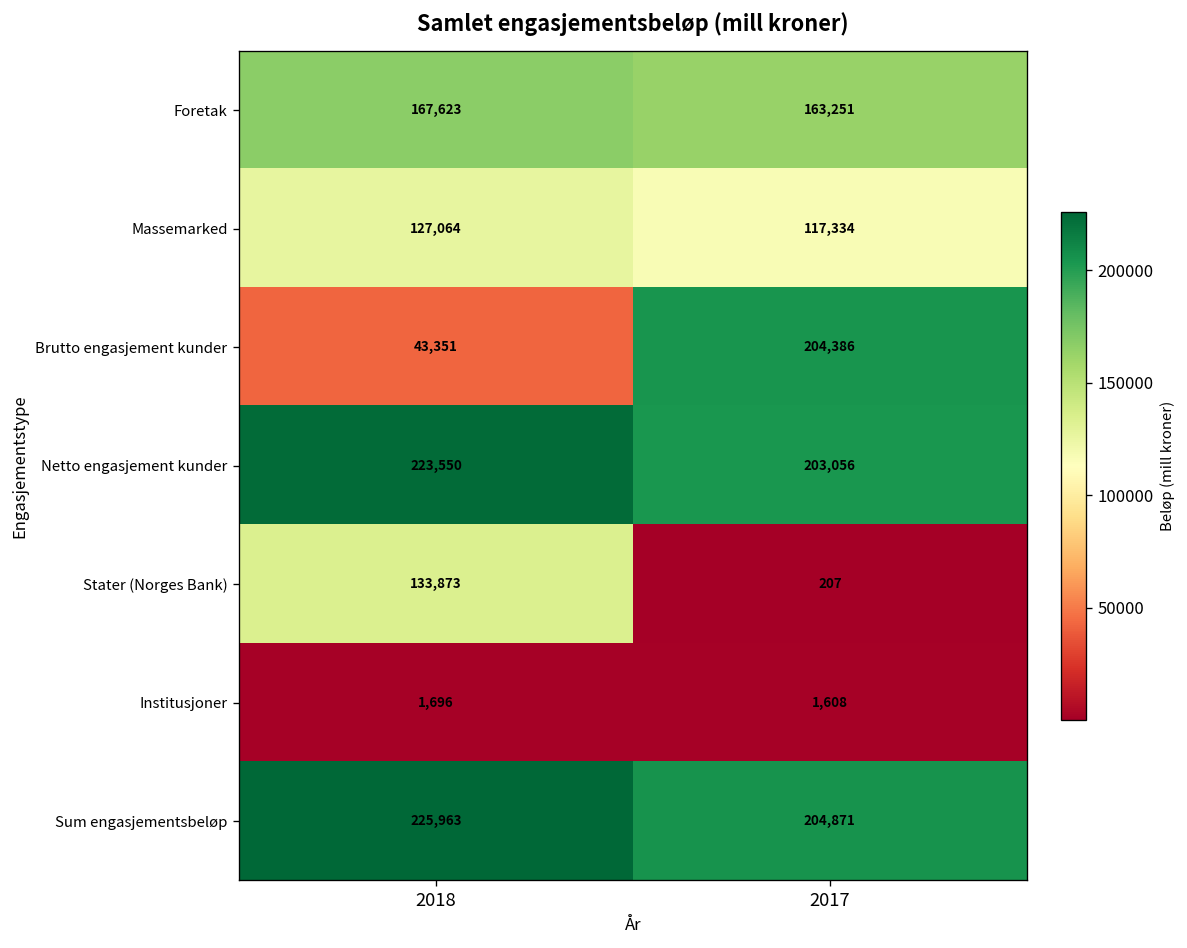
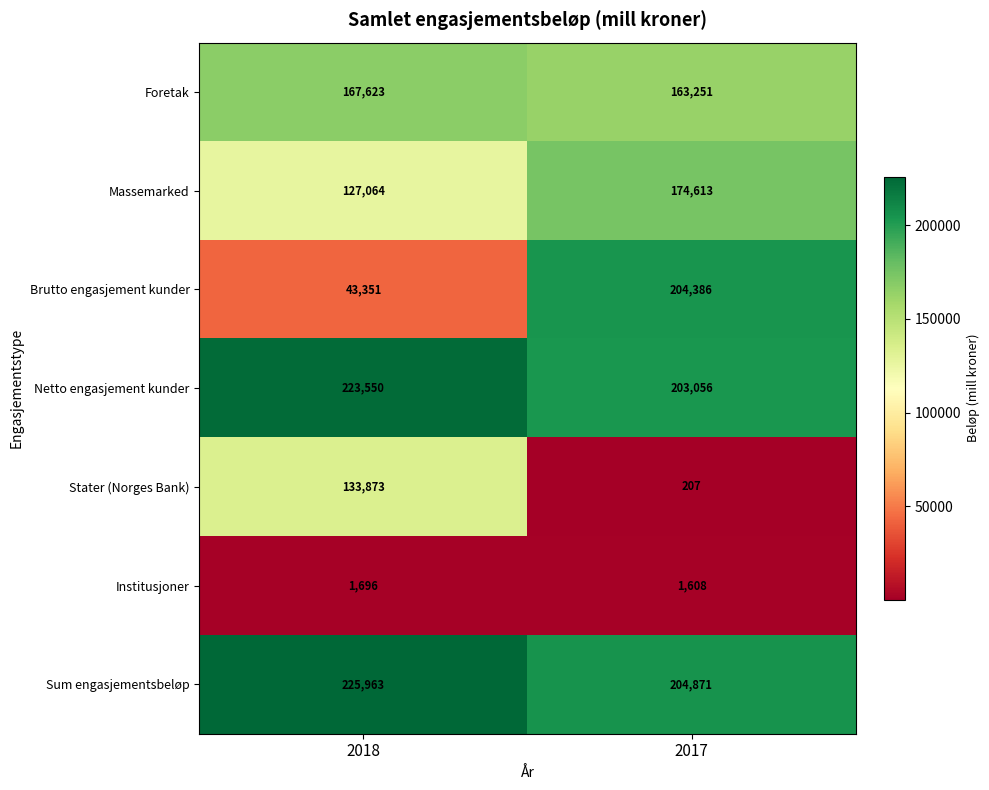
Massemarked, 2017: 117,334 -> 174,613
